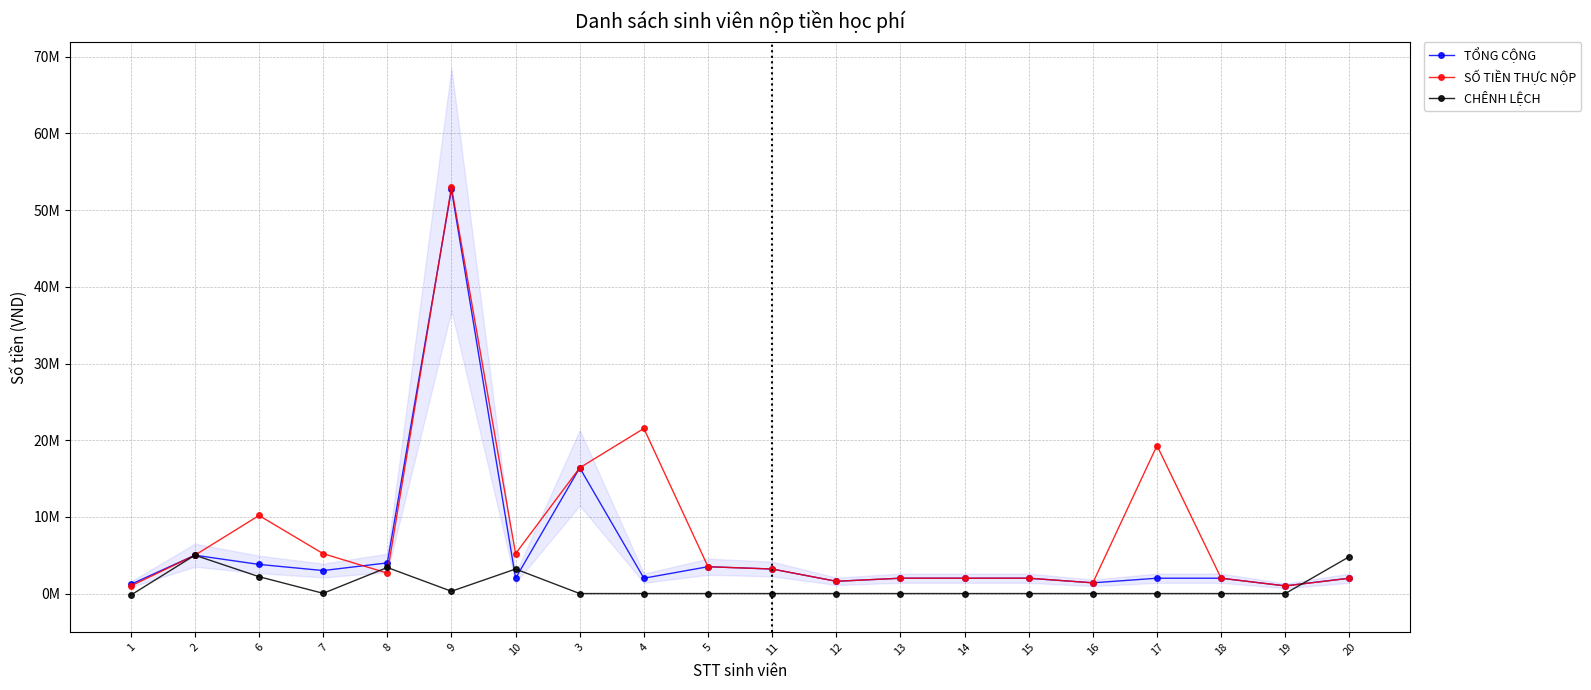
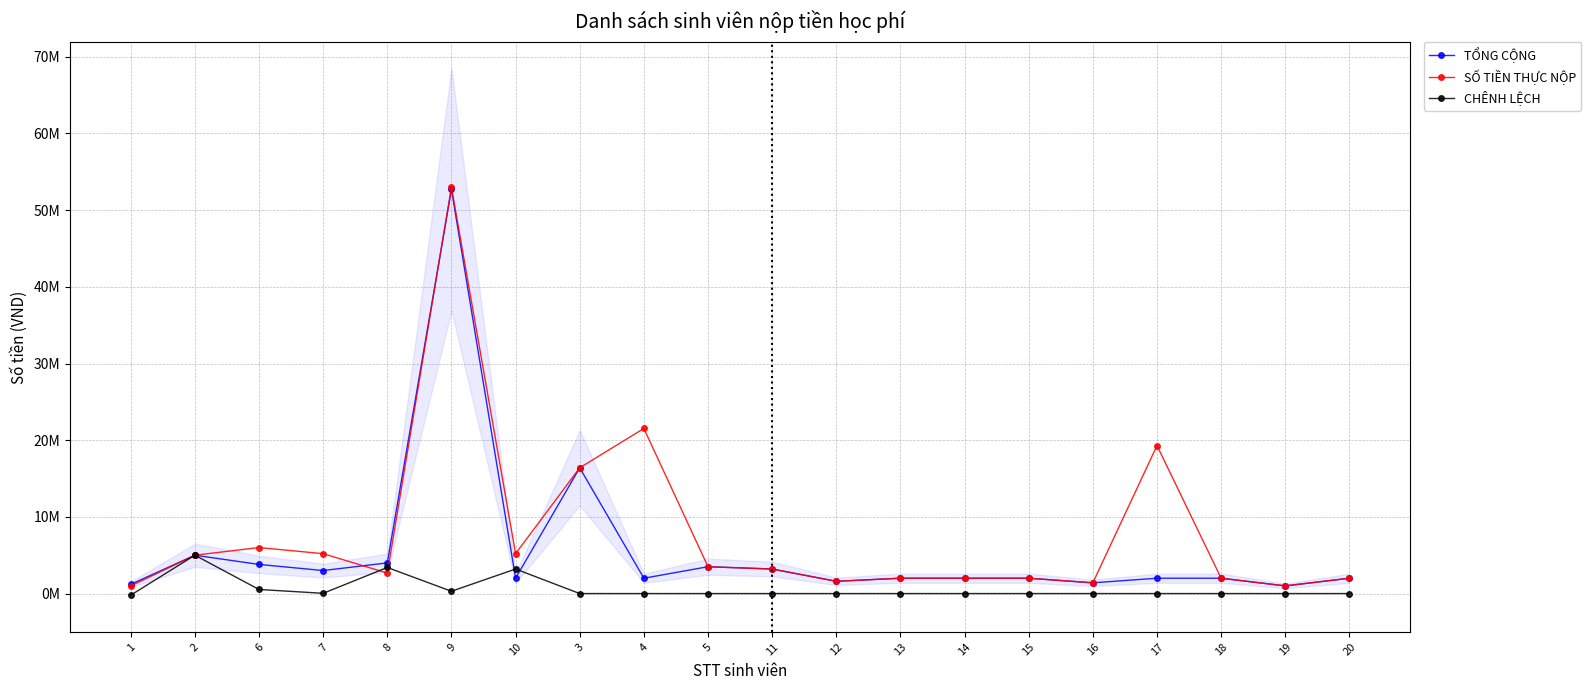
SỐ TIỀN THỰC NỘP, 6: 10000000 -> 6000000
CHÊNH LỆCH, 6: 2000000 -> 1000000
CHÊNH LỆCH, 20: 5000000 -> 0
